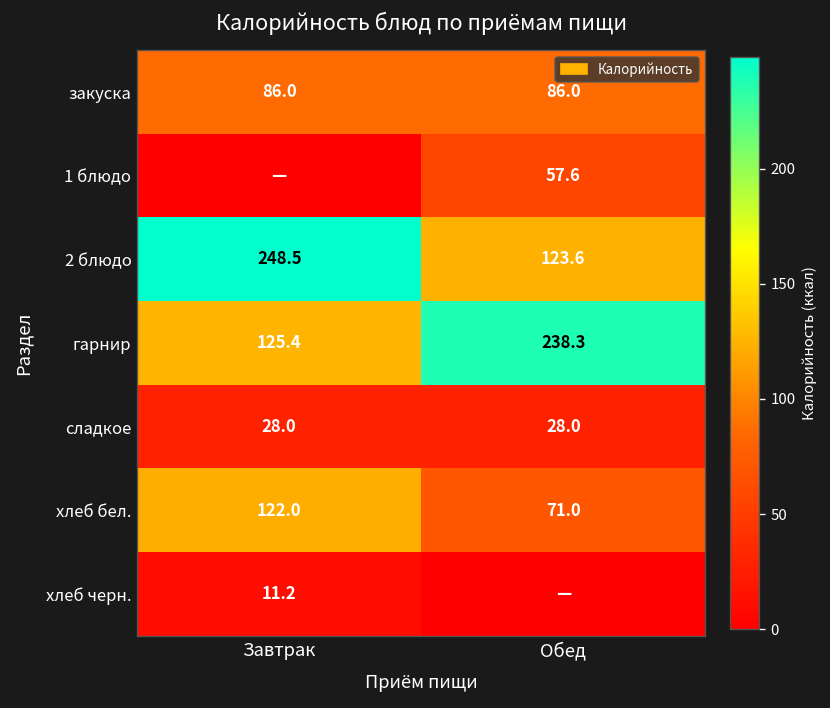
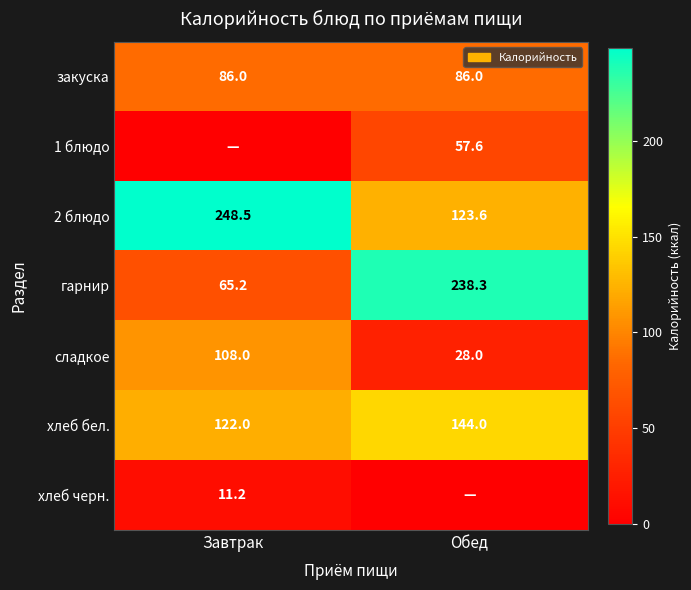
гарнир, Завтрак: 125.4 -> 65.2
сладкое, Завтрак: 28.0 -> 108.0
хлеб бел., Обед: 71.0 -> 144.0
